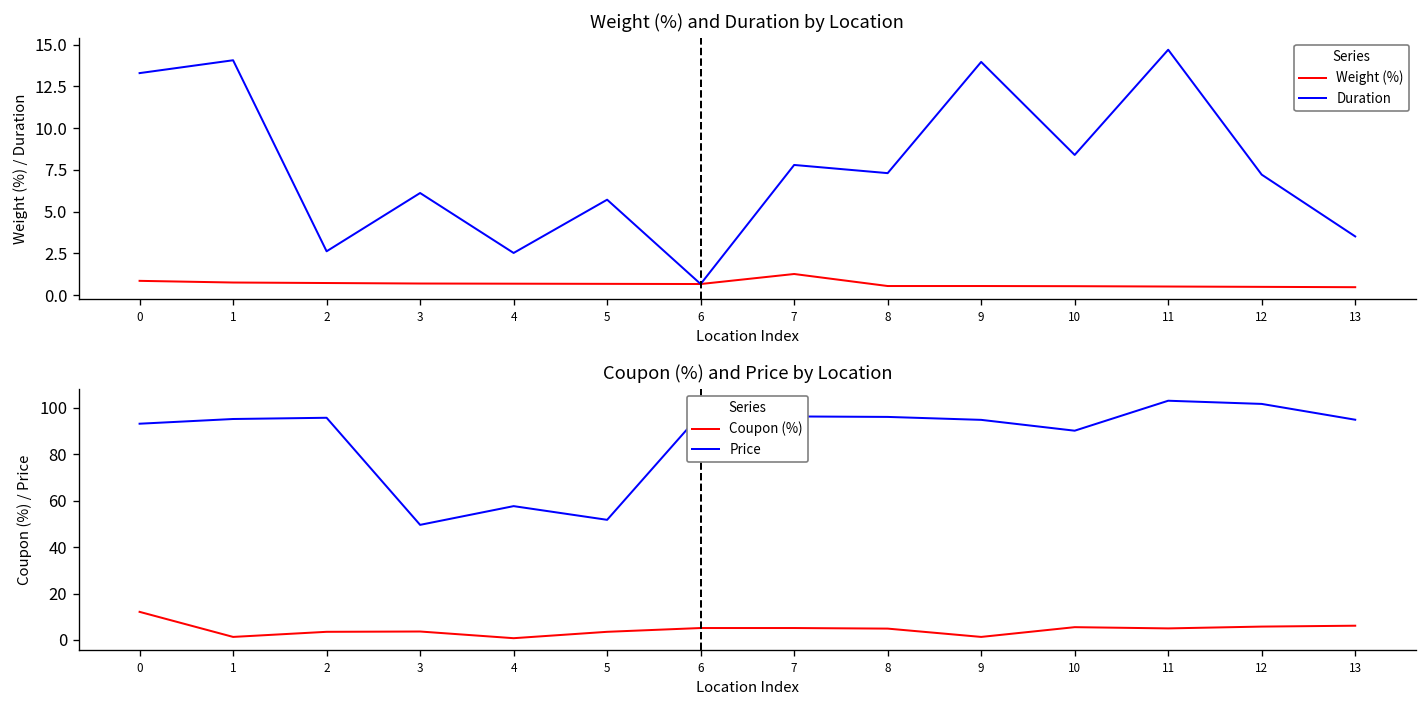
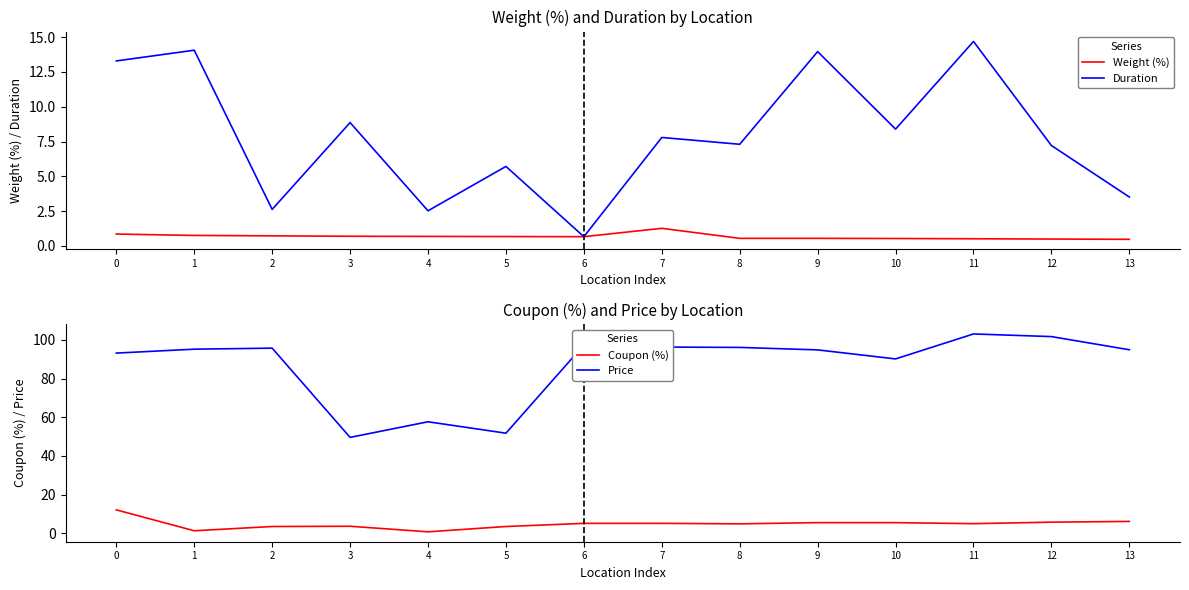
Weight (%) and Duration by Location, Duration, 3: 6.1 -> 8.9
Coupon (%) and Price by Location, Coupon (%), 9: 1 -> 6
